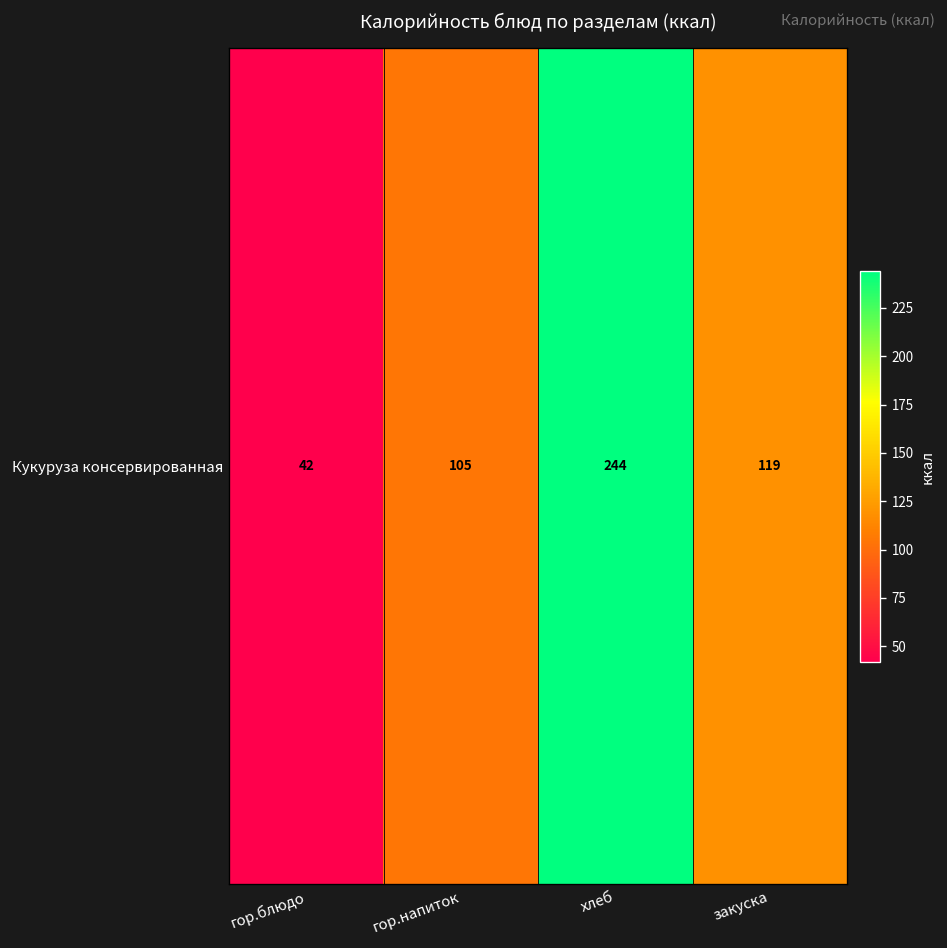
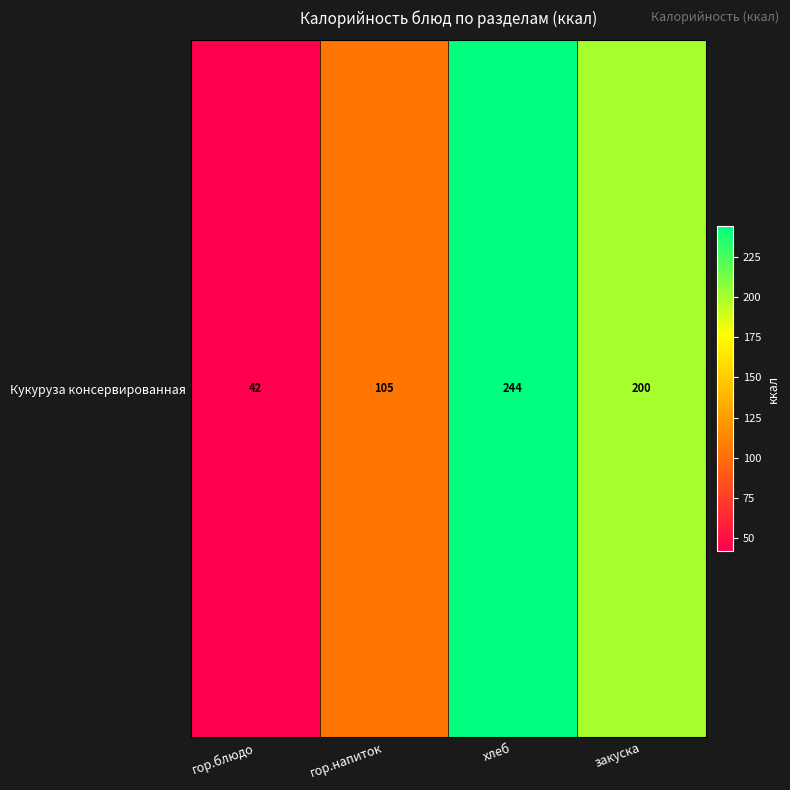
Кукуруза консервированная, закуска: 119 -> 200
